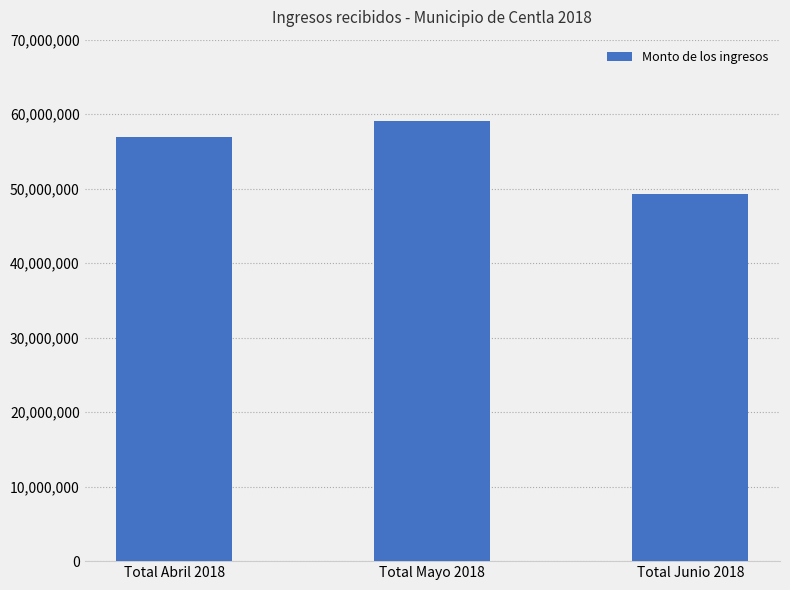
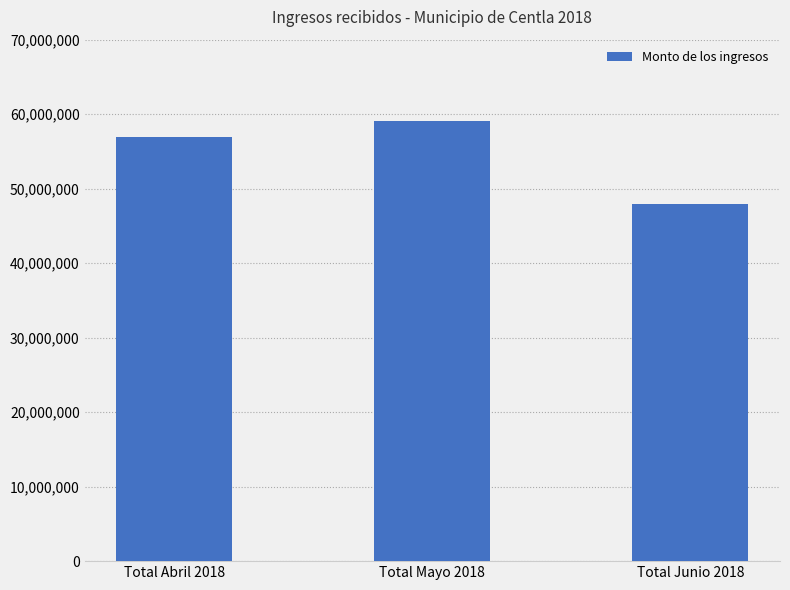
Total Junio 2018: 49,000,000 -> 48,000,000
